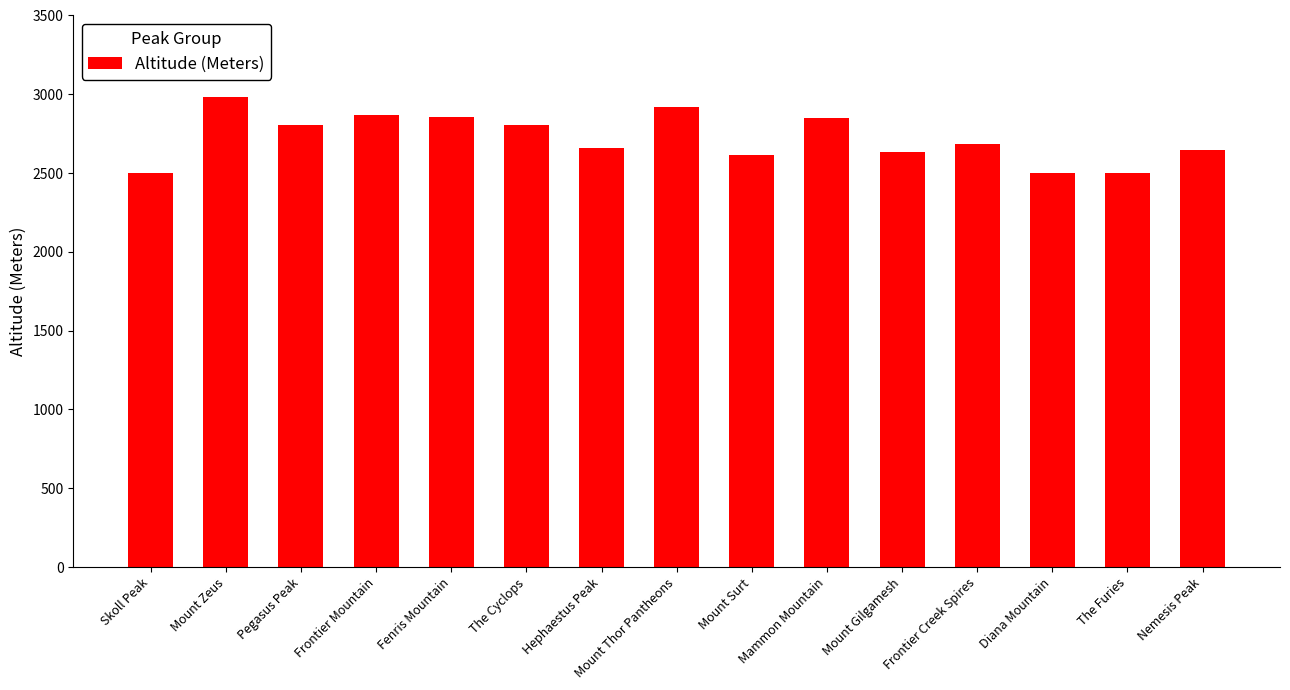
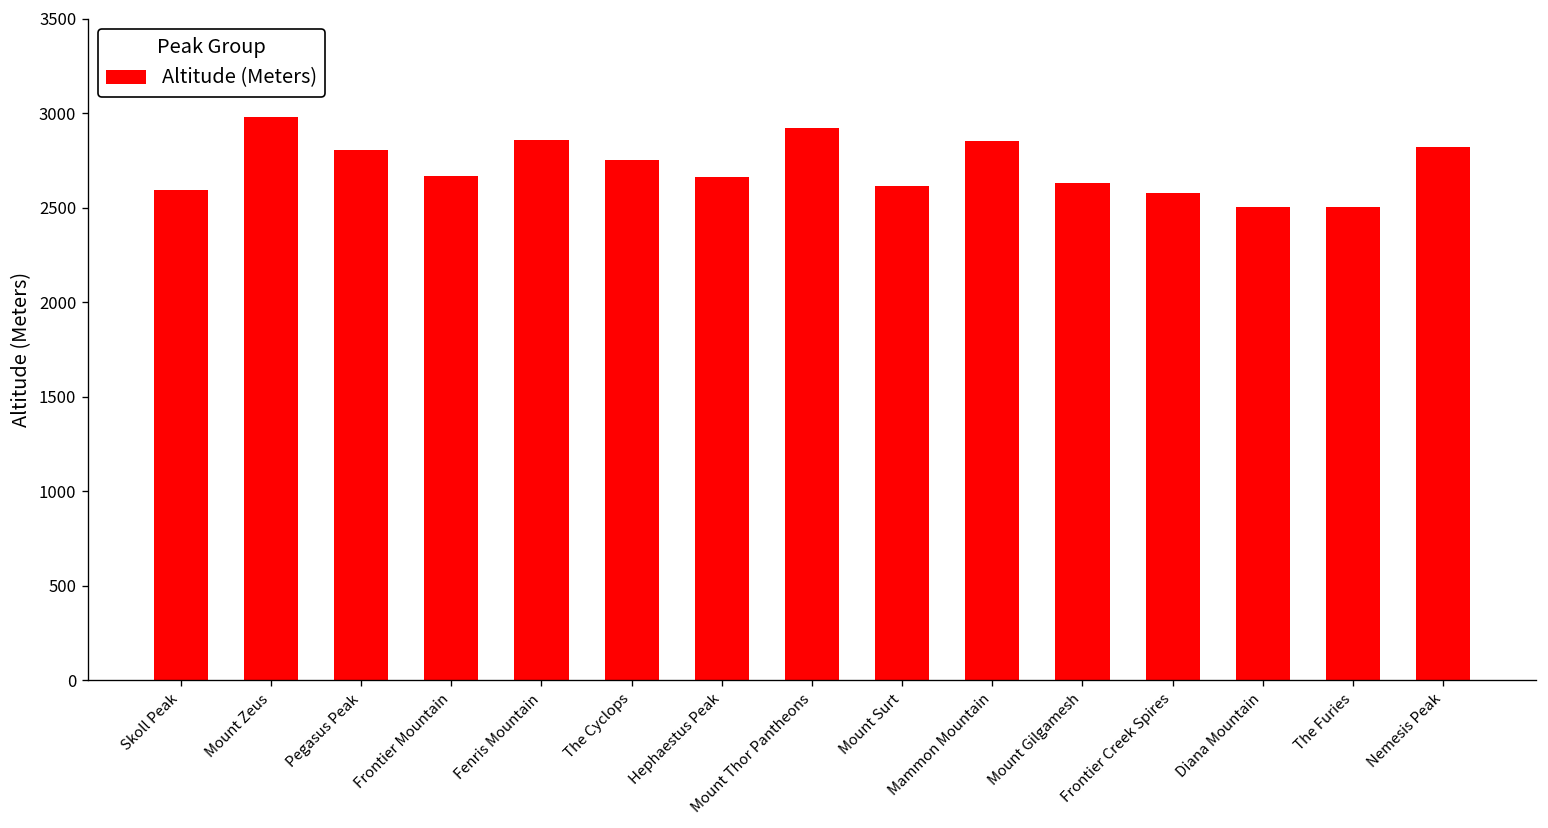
Skoll Peak: 2500 -> 2600
Frontier Mountain: 2870 -> 2670
The Cyclops: 2810 -> 2750
Frontier Creek Spires: 2690 -> 2580
Nemesis Peak: 2650 -> 2820
